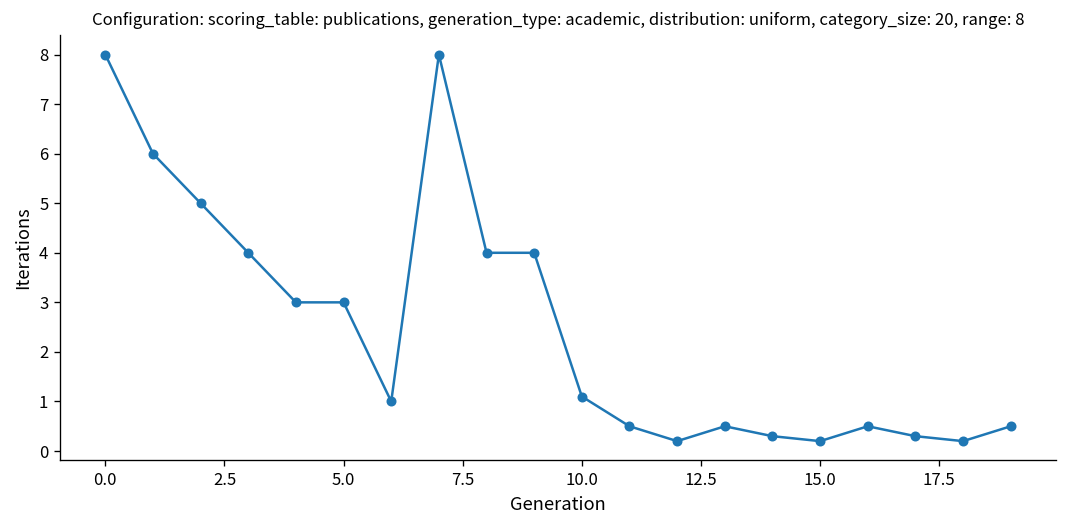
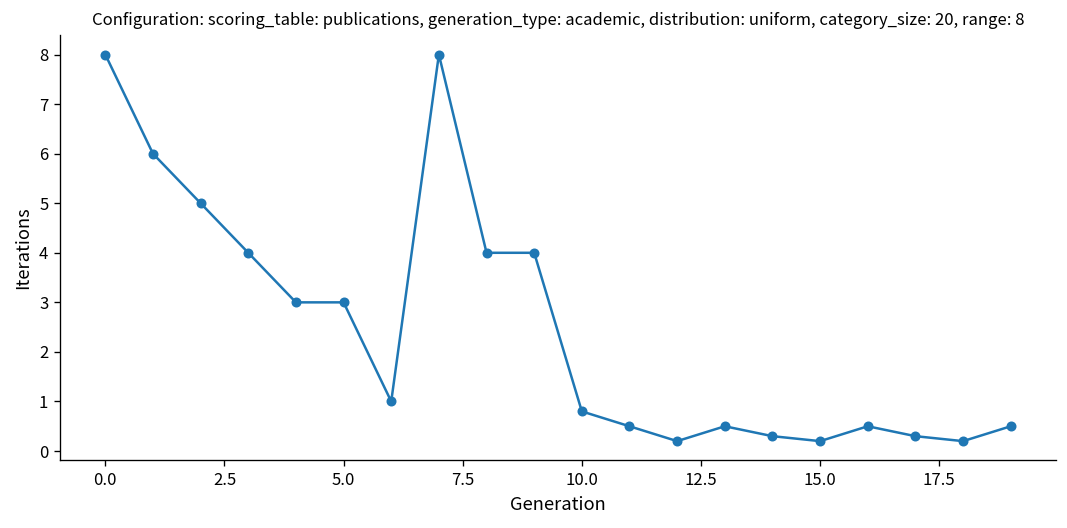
10.0: 1.1 -> 0.8
